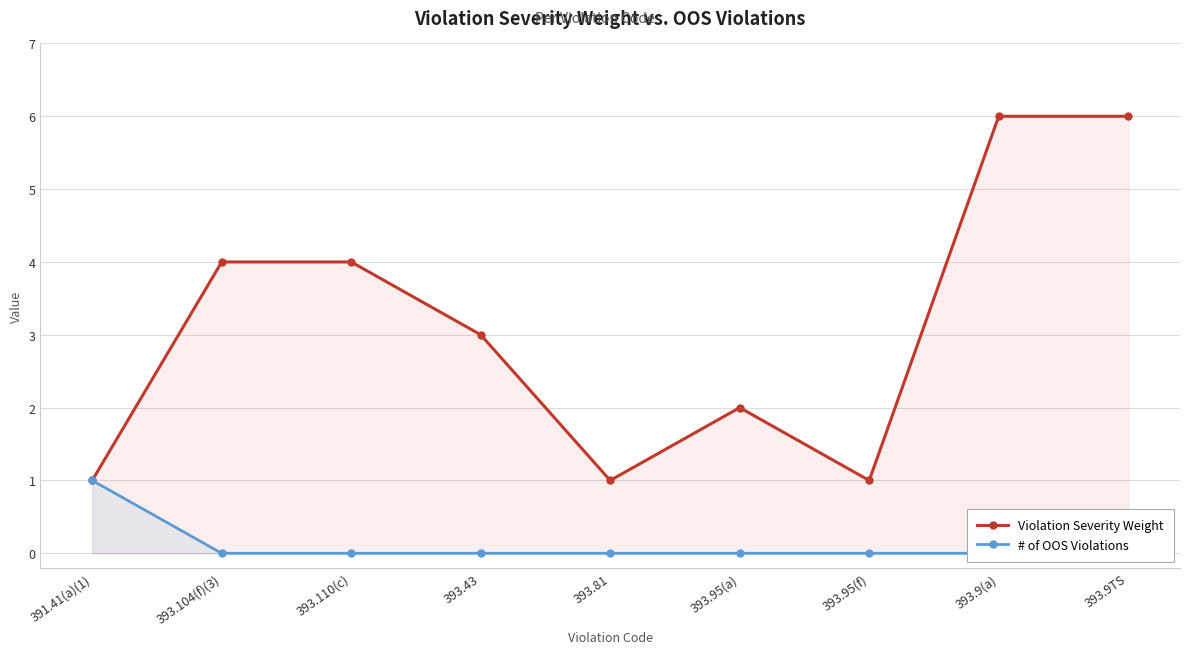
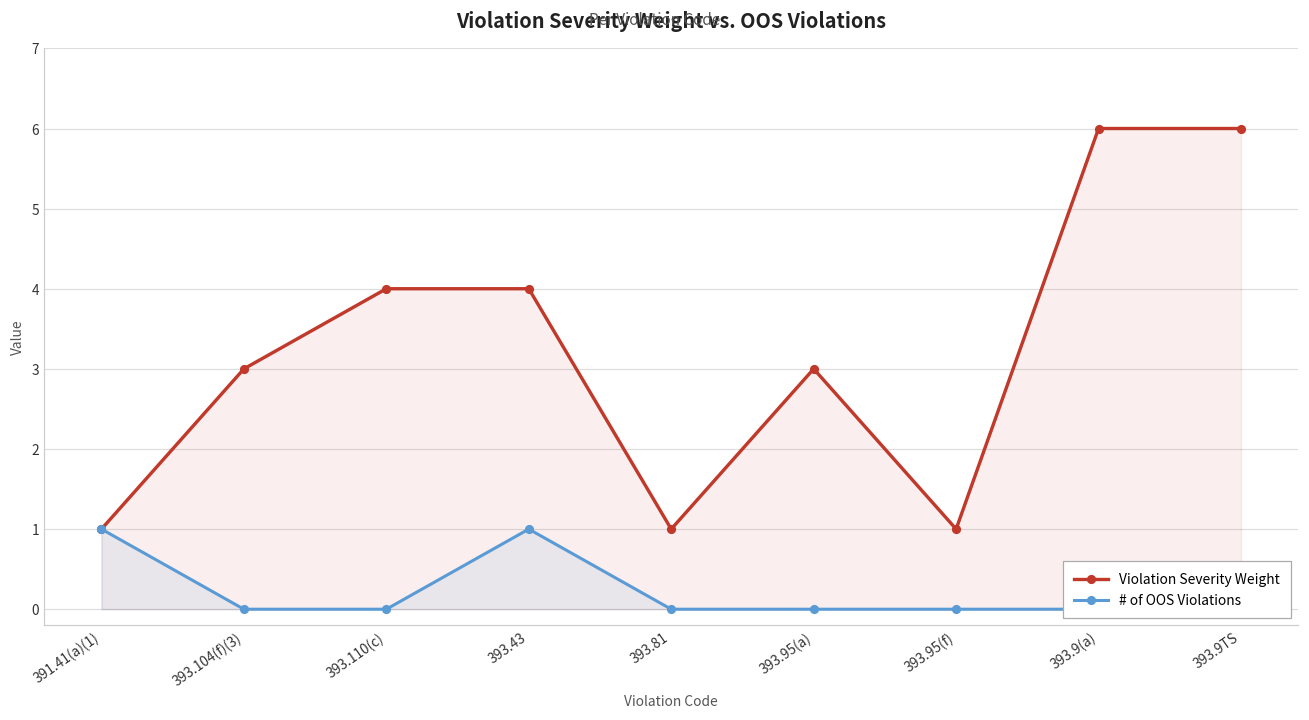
Violation Severity Weight, 393.104(f)(3): 4 -> 3
Violation Severity Weight, 393.43: 3 -> 4
# of OOS Violations, 393.43: 0 -> 1
Violation Severity Weight, 393.95(a): 2 -> 3
